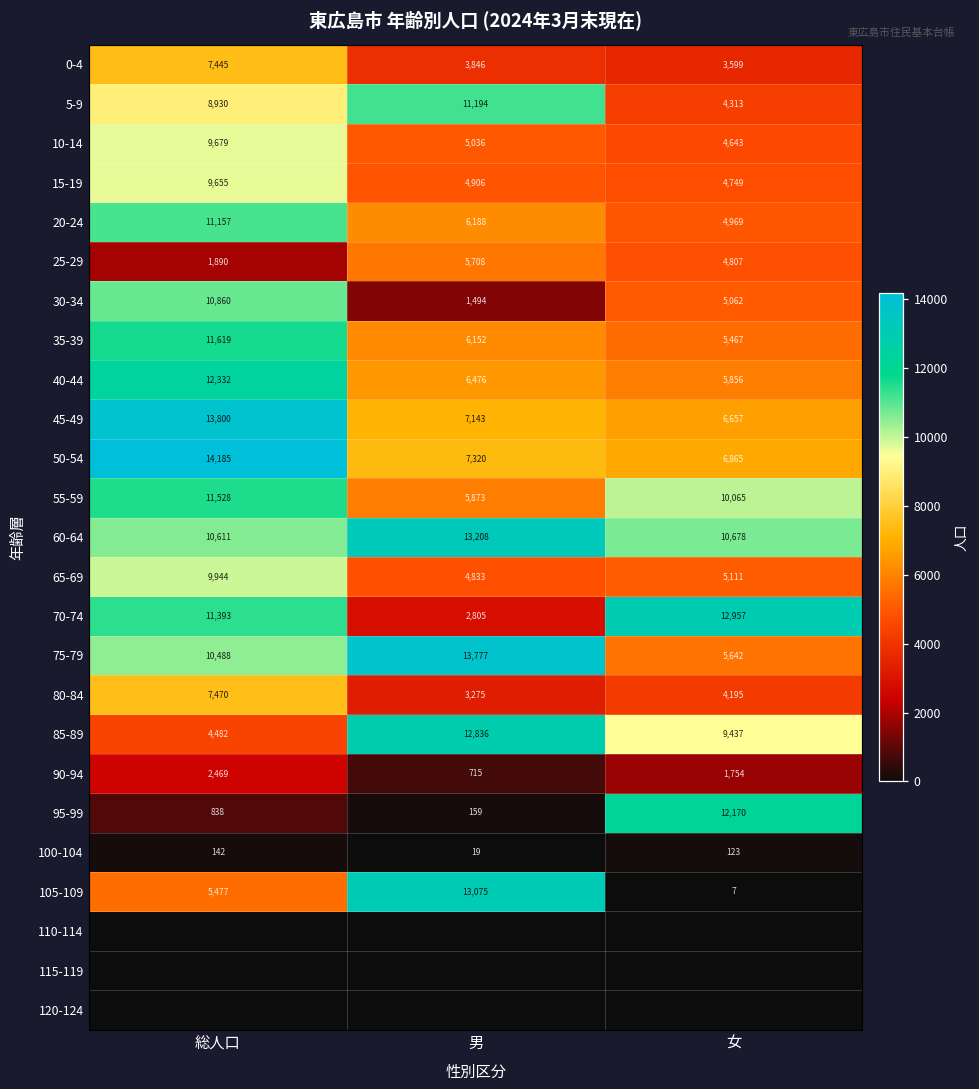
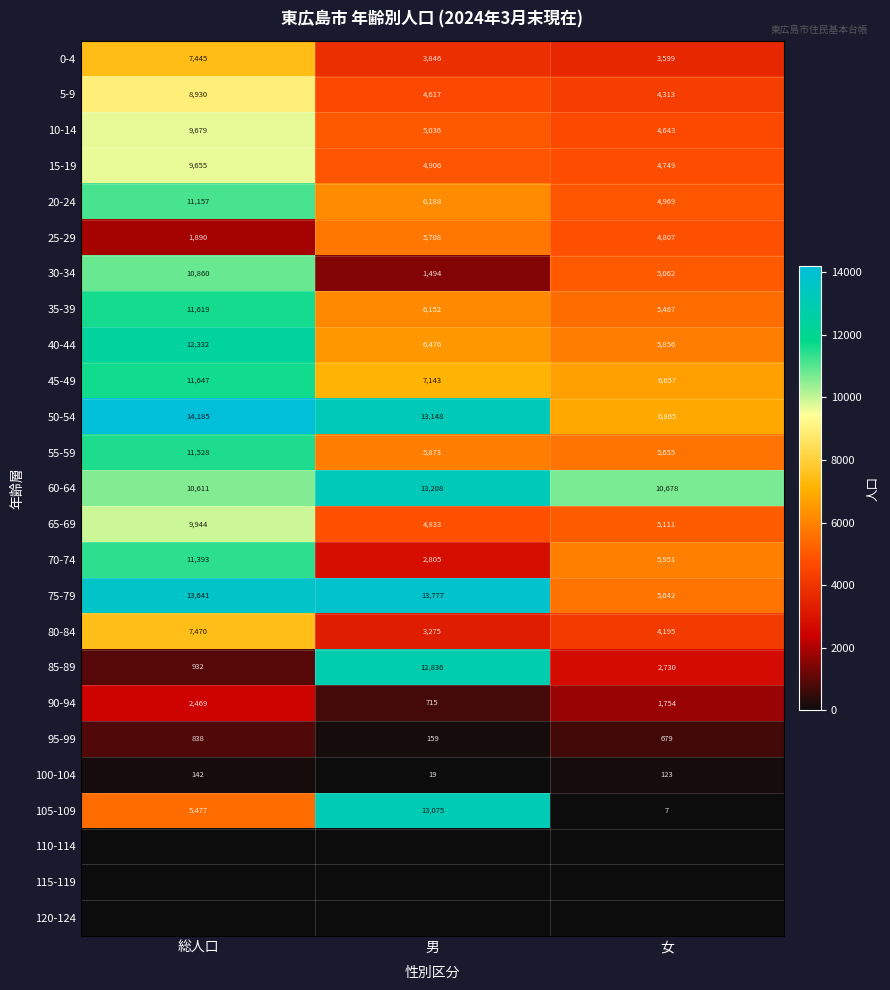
5-9, 男: 11,194 -> 4,617
45-49, 総人口: 13,800 -> 11,647
50-54, 男: 7,320 -> 13,148
55-59, 女: 10,065 -> 5,655
70-74, 女: 12,957 -> 5,951
75-79, 総人口: 10,488 -> 13,641
85-89, 総人口: 4,482 -> 932
85-89, 女: 9,437 -> 2,730
95-99, 女: 12,170 -> 679
